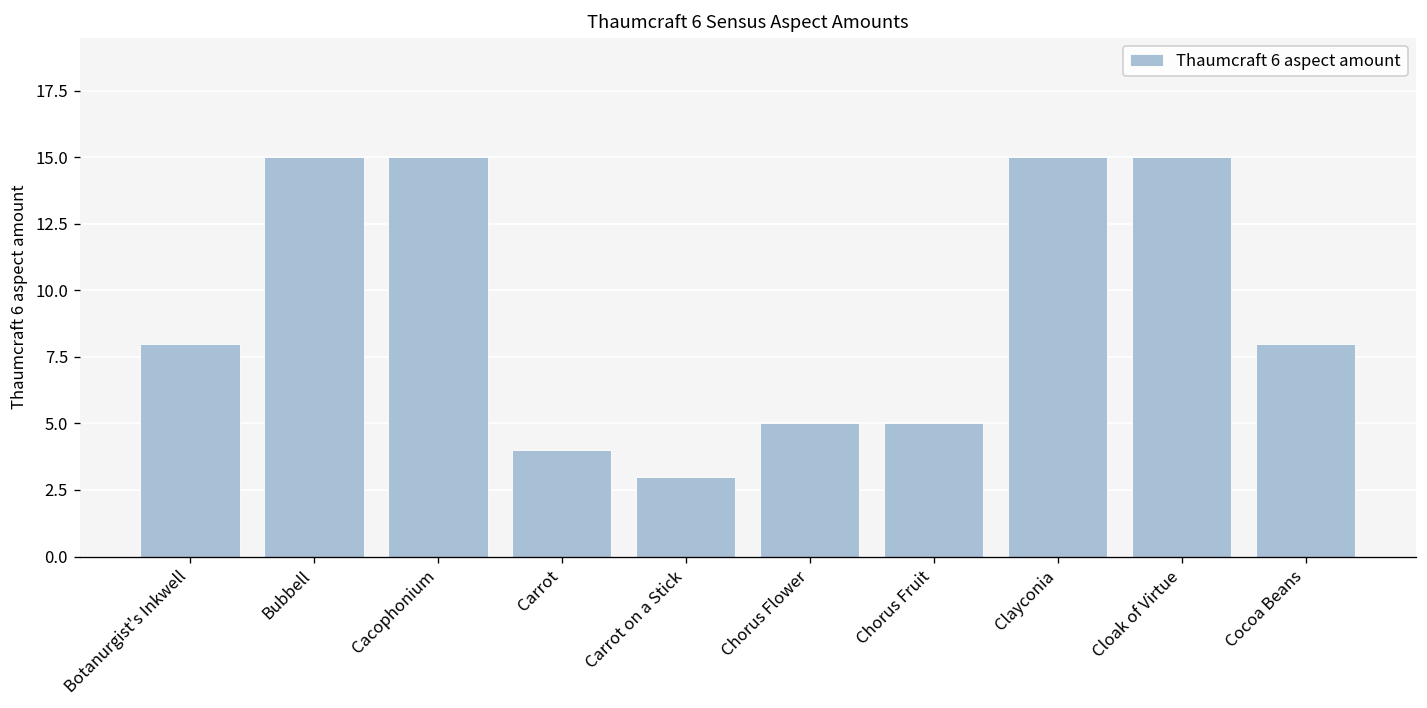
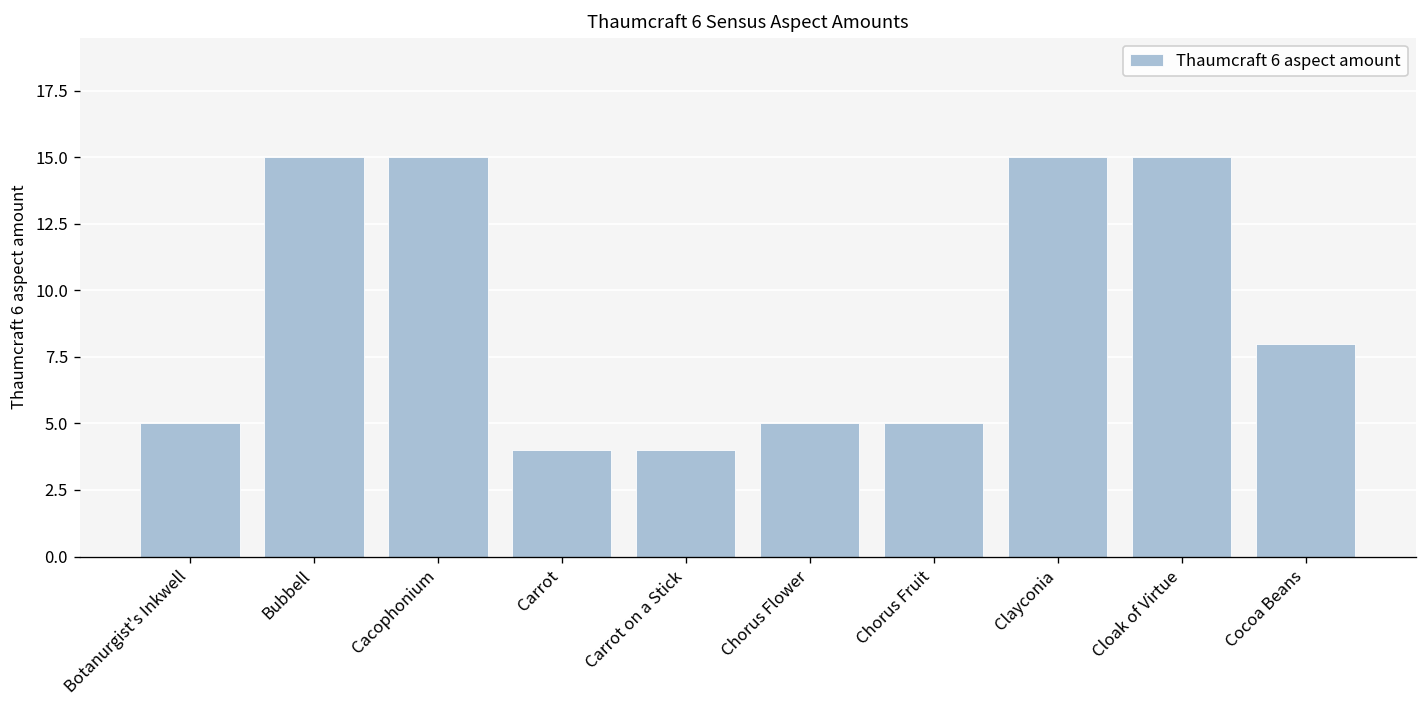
Botanurgist's Inkwell: 8 -> 5
Carrot on a Stick: 3 -> 4
